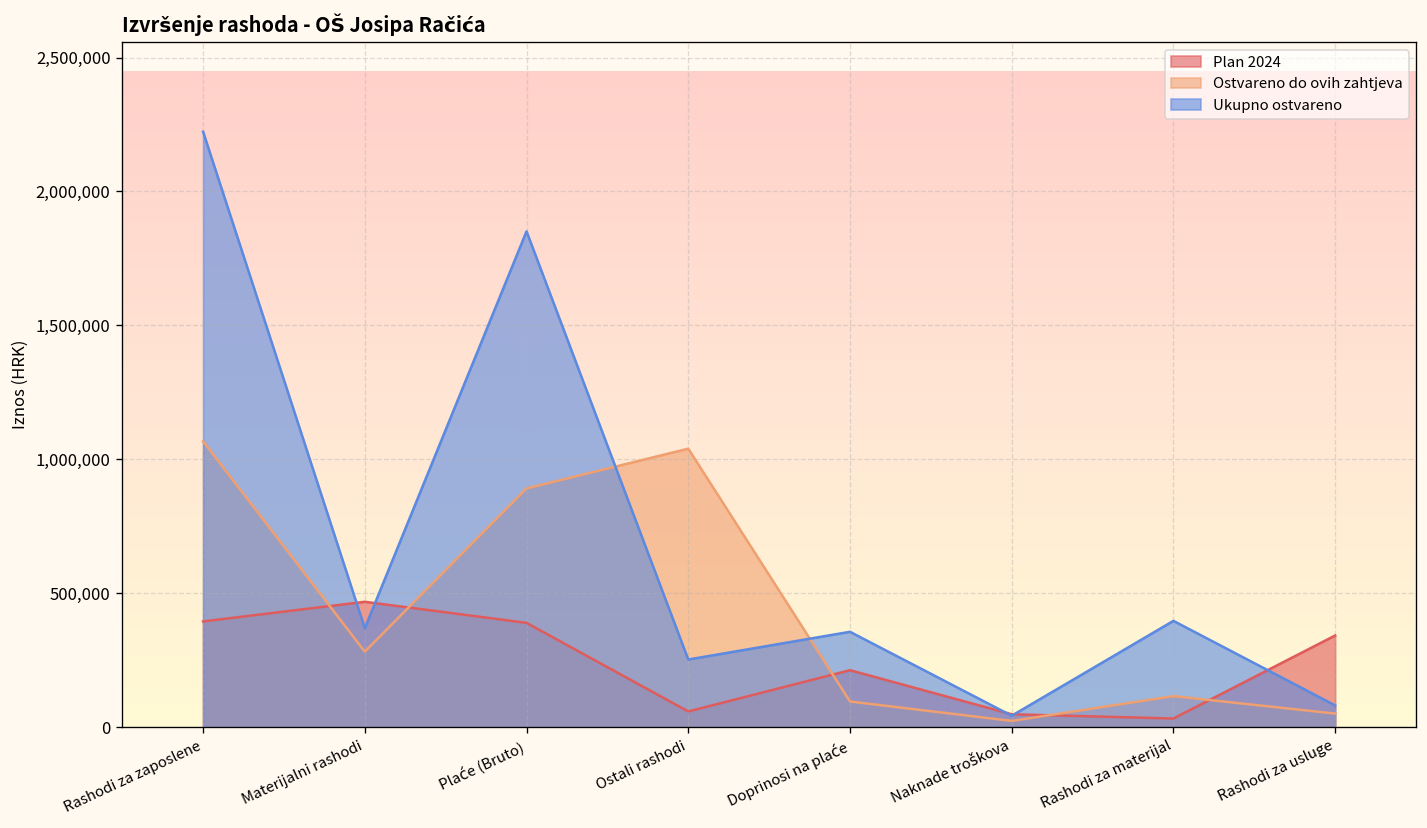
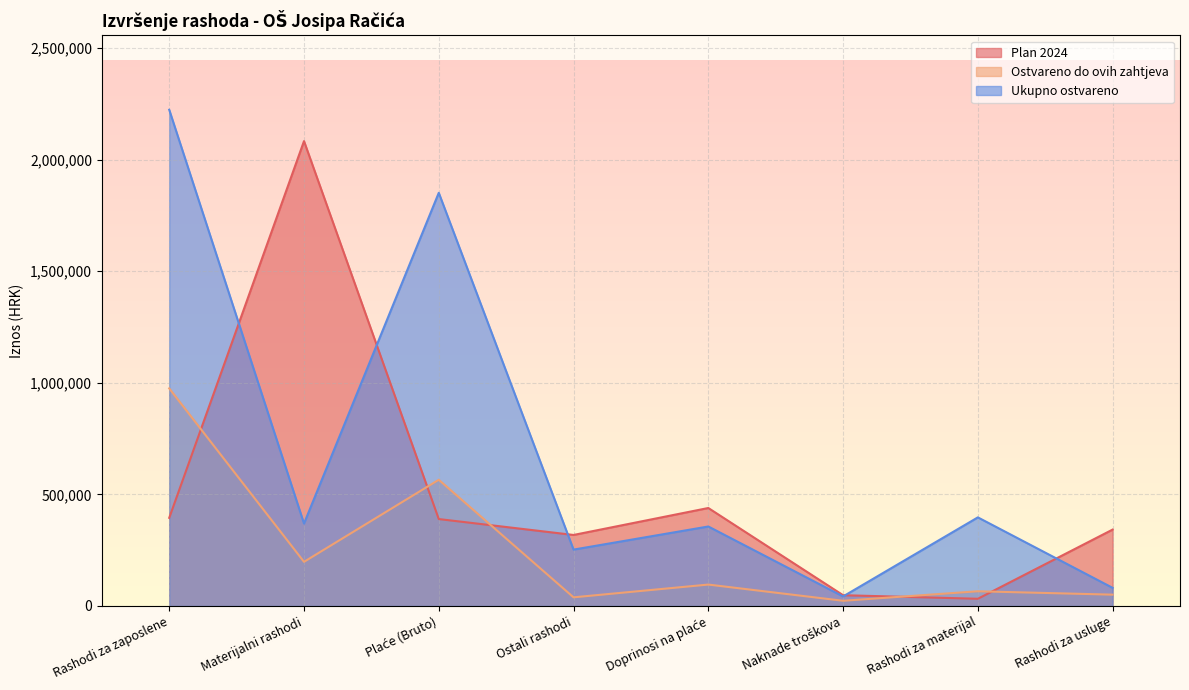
Ostvareno do ovih zahtjeva, Rashodi za zaposlene: 1,070,000 -> 970,000
Plan 2024, Materijalni rashodi: 470,000 -> 2,080,000
Ostvareno do ovih zahtjeva, Materijalni rashodi: 280,000 -> 200,000
Ostvareno do ovih zahtjeva, Plaće (Bruto): 890,000 -> 570,000
Plan 2024, Ostali rashodi: 60,000 -> 320,000
Ostvareno do ovih zahtjeva, Ostali rashodi: 1,040,000 -> 40,000
Plan 2024, Doprinosi na plaće: 210,000 -> 440,000
Ostvareno do ovih zahtjeva, Rashodi za materijal: 120,000 -> 70,000
